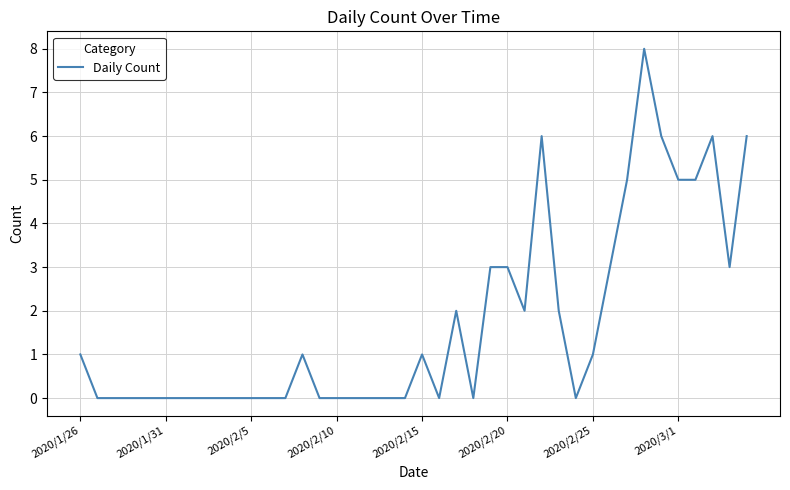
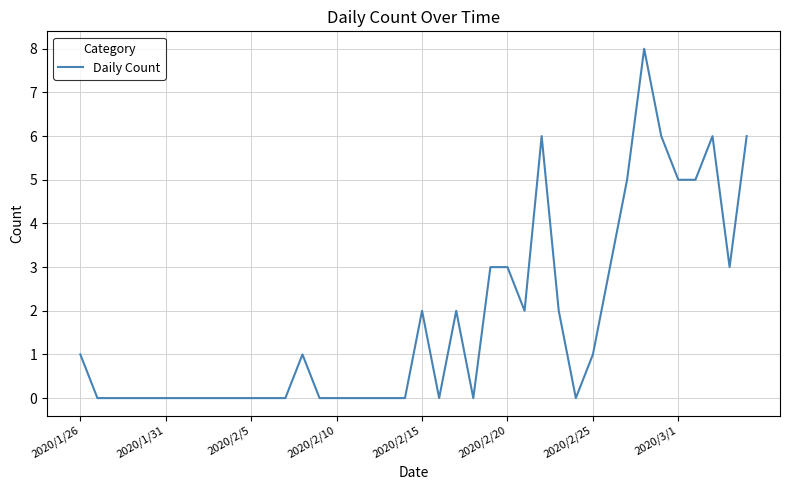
2020/2/15: 1 -> 2
